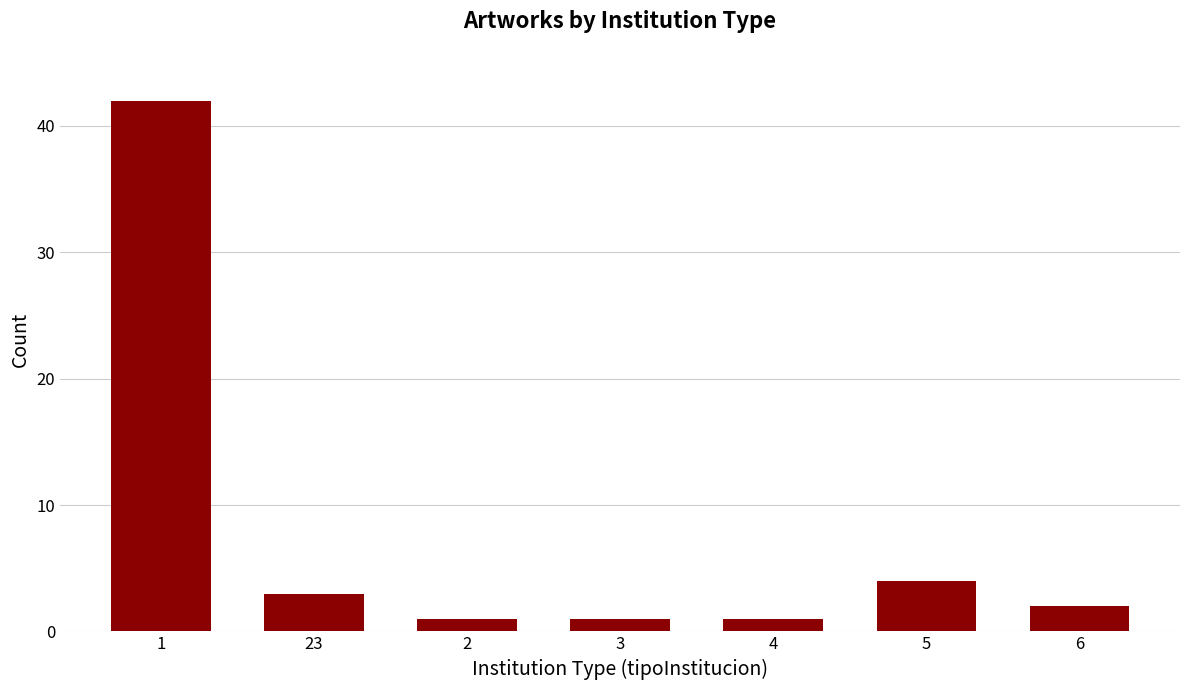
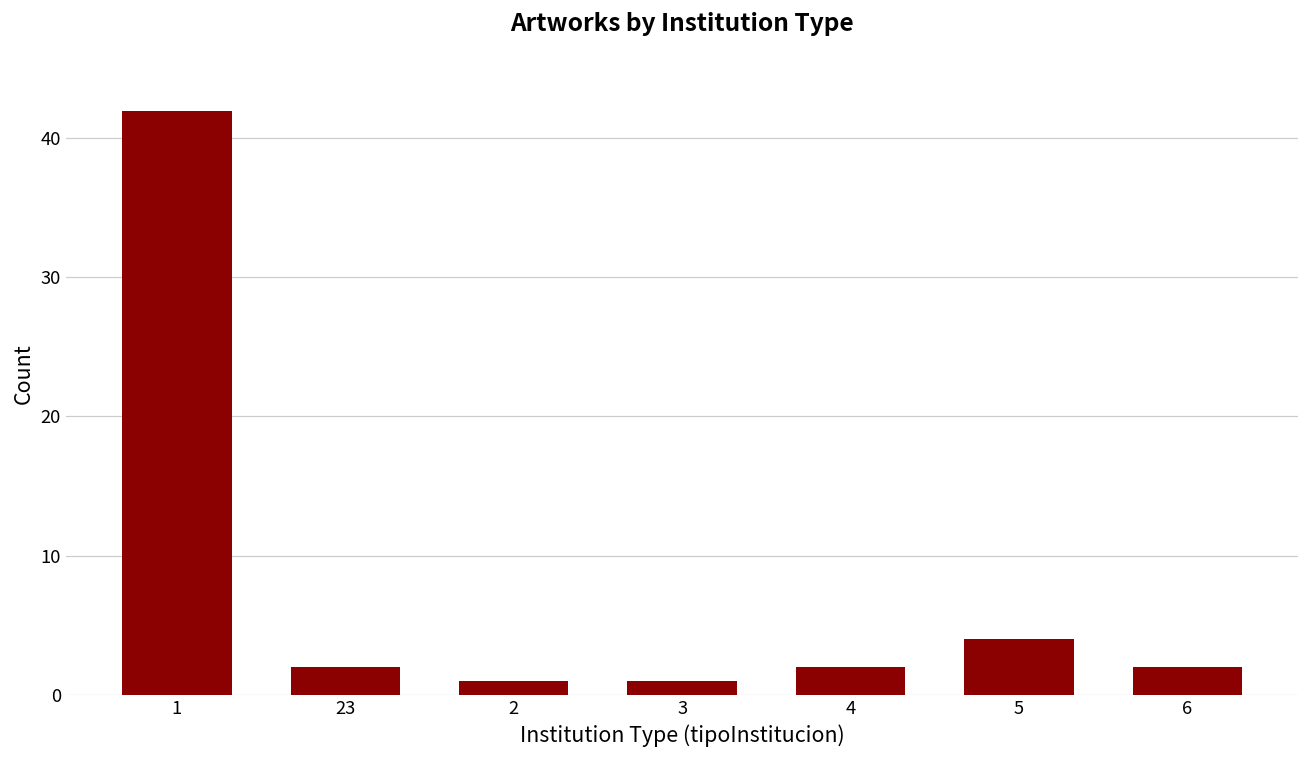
23: 3 -> 2
4: 1 -> 2
